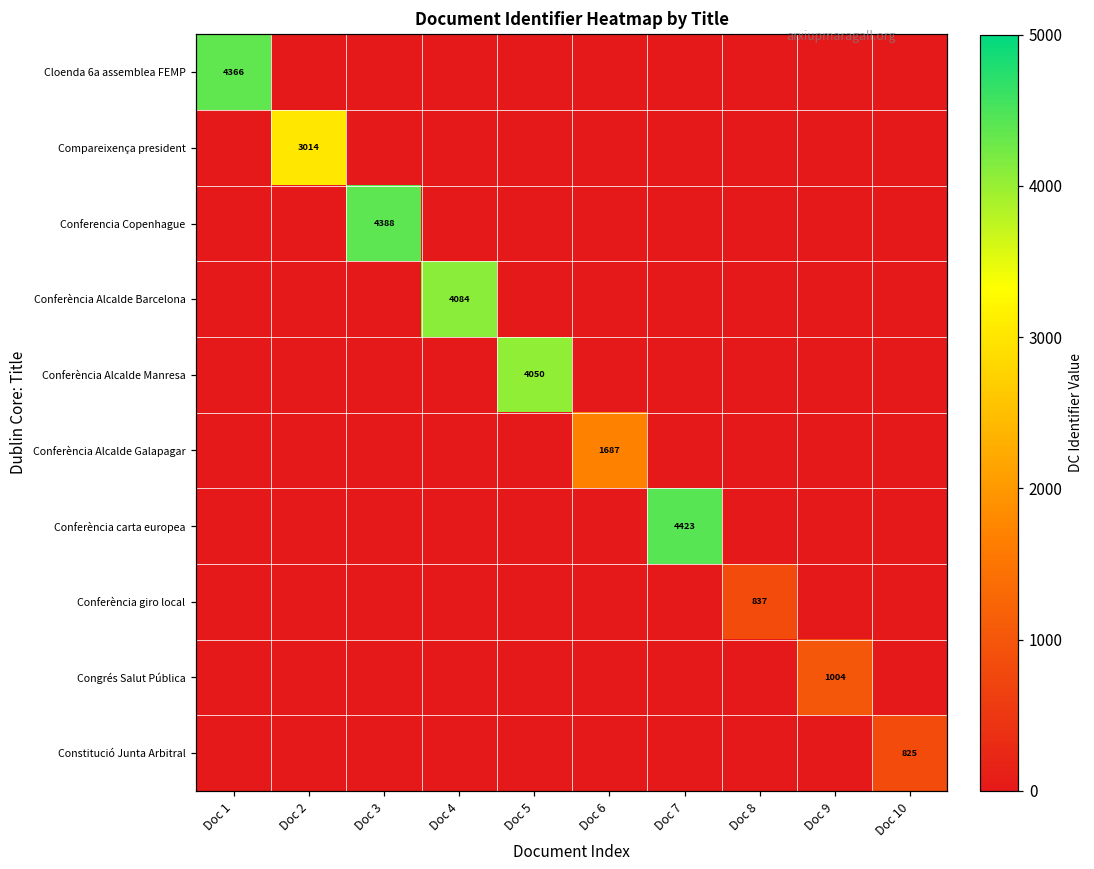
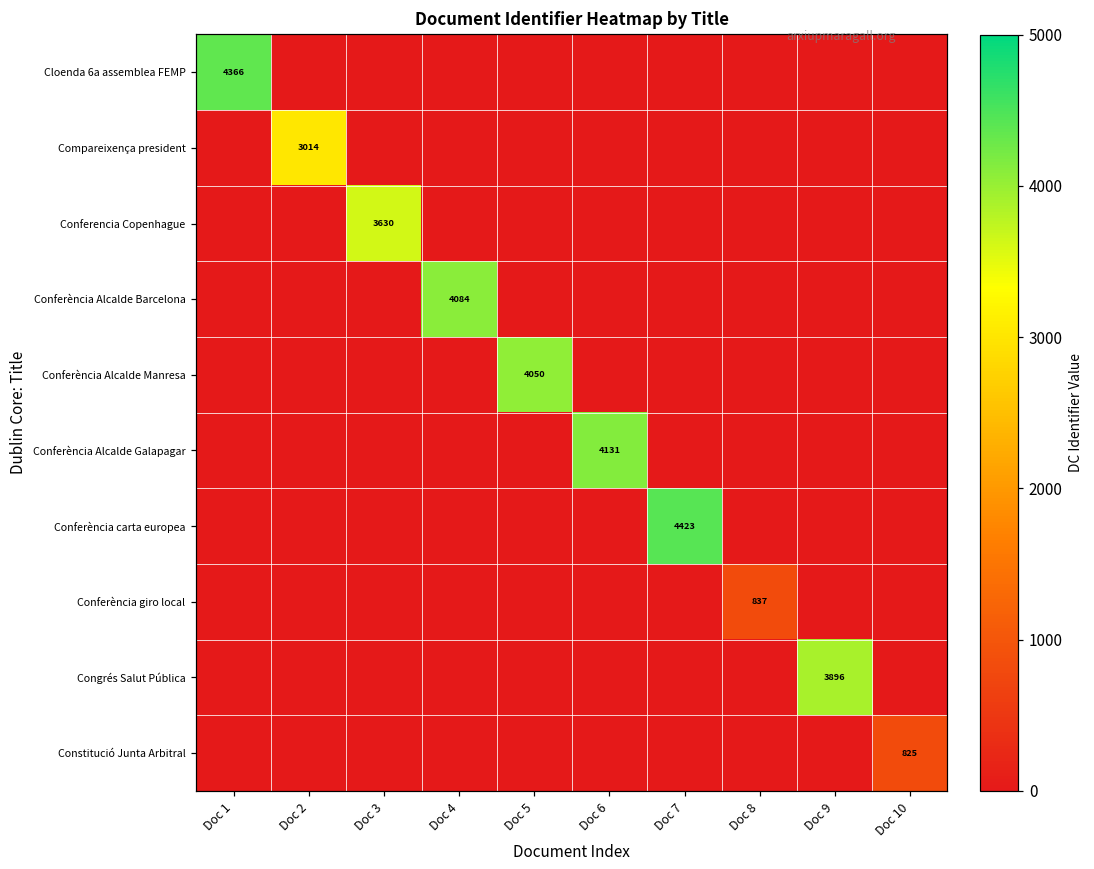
Conferencia Copenhague, Doc 3: 4388 -> 3630
Conferència Alcalde Galapagar, Doc 6: 1687 -> 4131
Congrés Salut Pública, Doc 9: 1004 -> 3896
